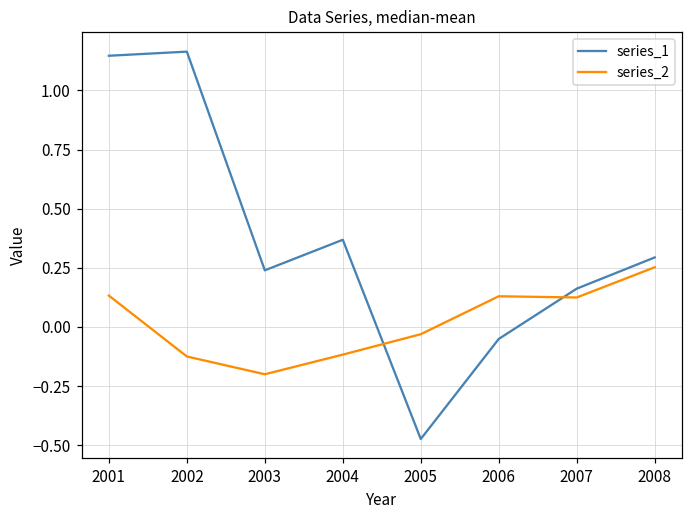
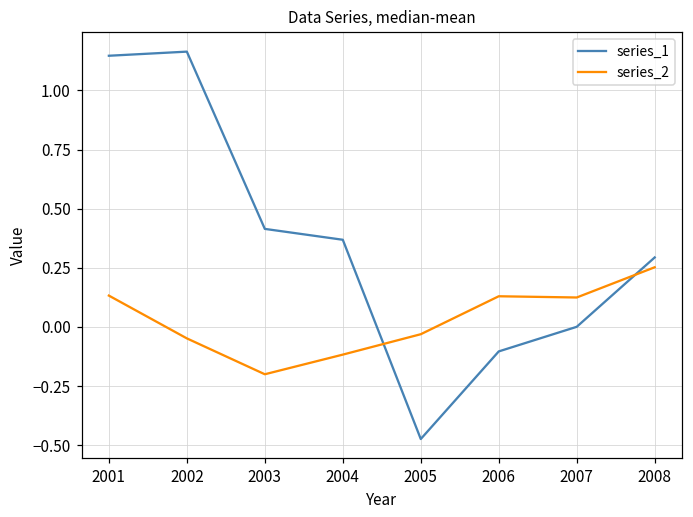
series_2, 2002: -0.12 -> -0.05
series_1, 2003: 0.24 -> 0.41
series_1, 2006: -0.05 -> -0.10
series_1, 2007: 0.16 -> 0.00
